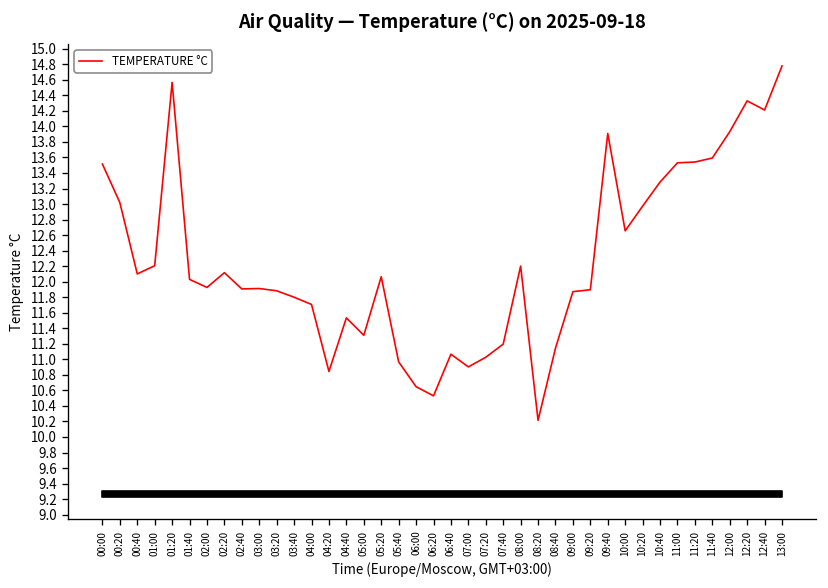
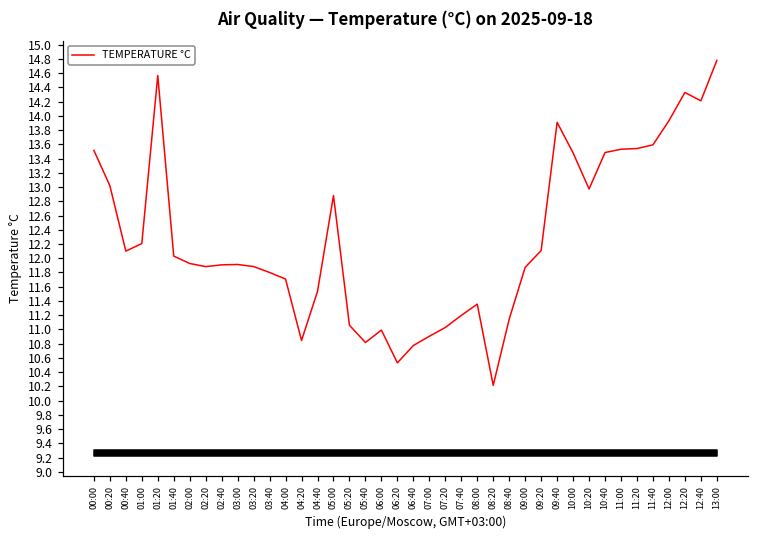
TEMPERATURE °C, 02:20: 12.1 -> 11.9
TEMPERATURE °C, 05:00: 11.3 -> 12.9
TEMPERATURE °C, 05:20: 12.1 -> 11.1
TEMPERATURE °C, 05:40: 11.0 -> 10.8
TEMPERATURE °C, 06:00: 10.6 -> 11.0
TEMPERATURE °C, 06:40: 11.1 -> 10.8
TEMPERATURE °C, 08:00: 12.2 -> 11.4
TEMPERATURE °C, 09:20: 11.9 -> 12.1
TEMPERATURE °C, 10:00: 12.7 -> 13.5
TEMPERATURE °C, 10:40: 13.3 -> 13.5
